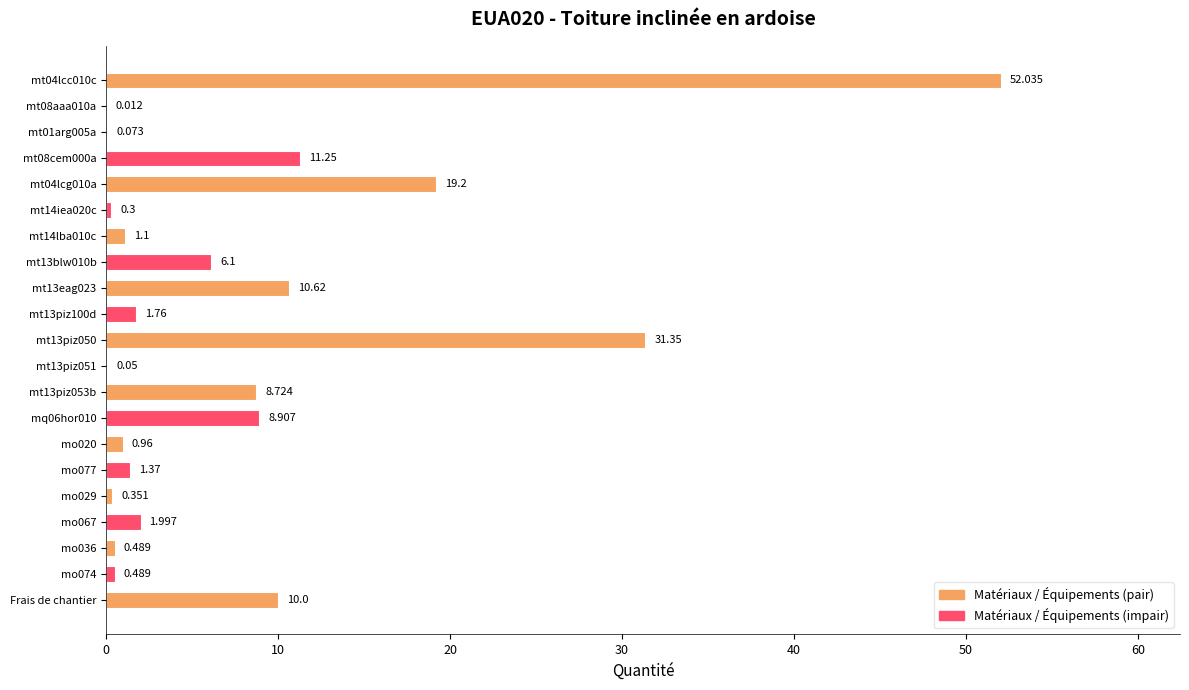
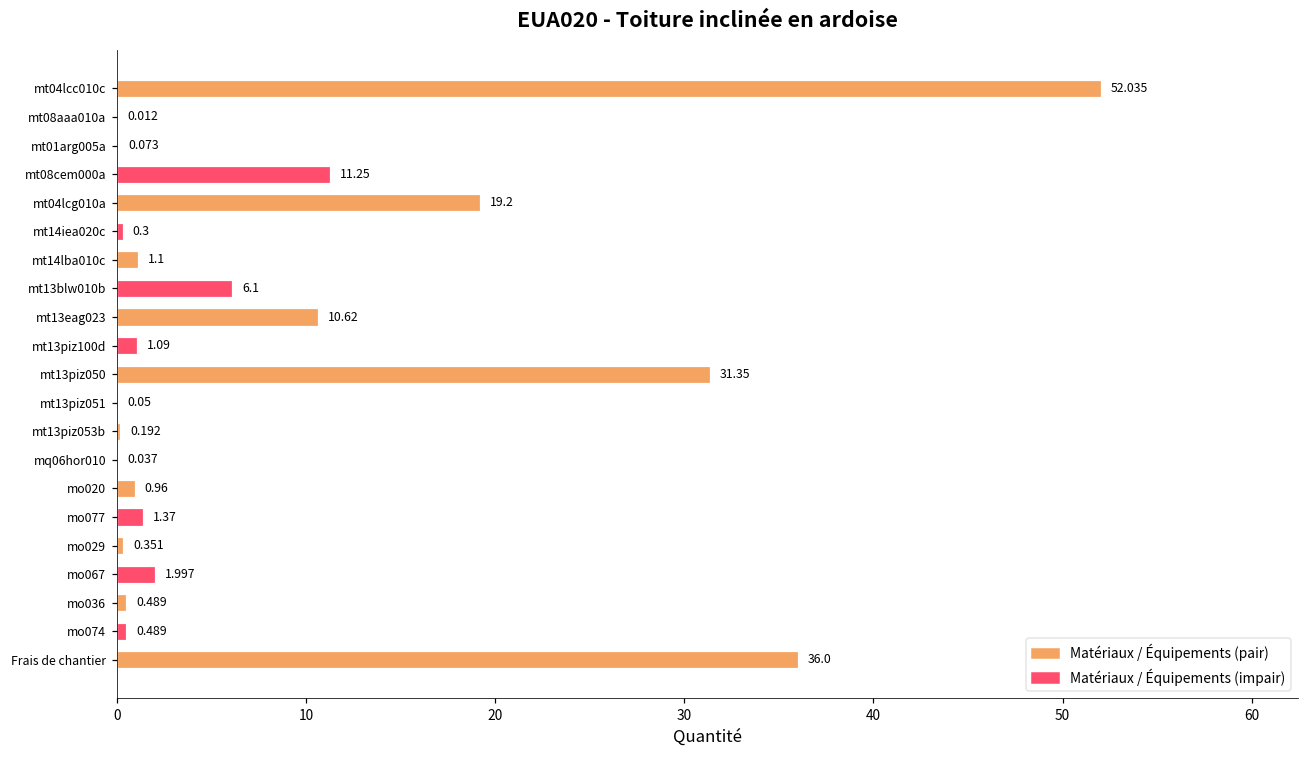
mt13piz100d: 1.76 -> 1.09
mt13piz053b: 8.724 -> 0.192
mq06hor010: 8.907 -> 0.037
Frais de chantier: 10.0 -> 36.0
